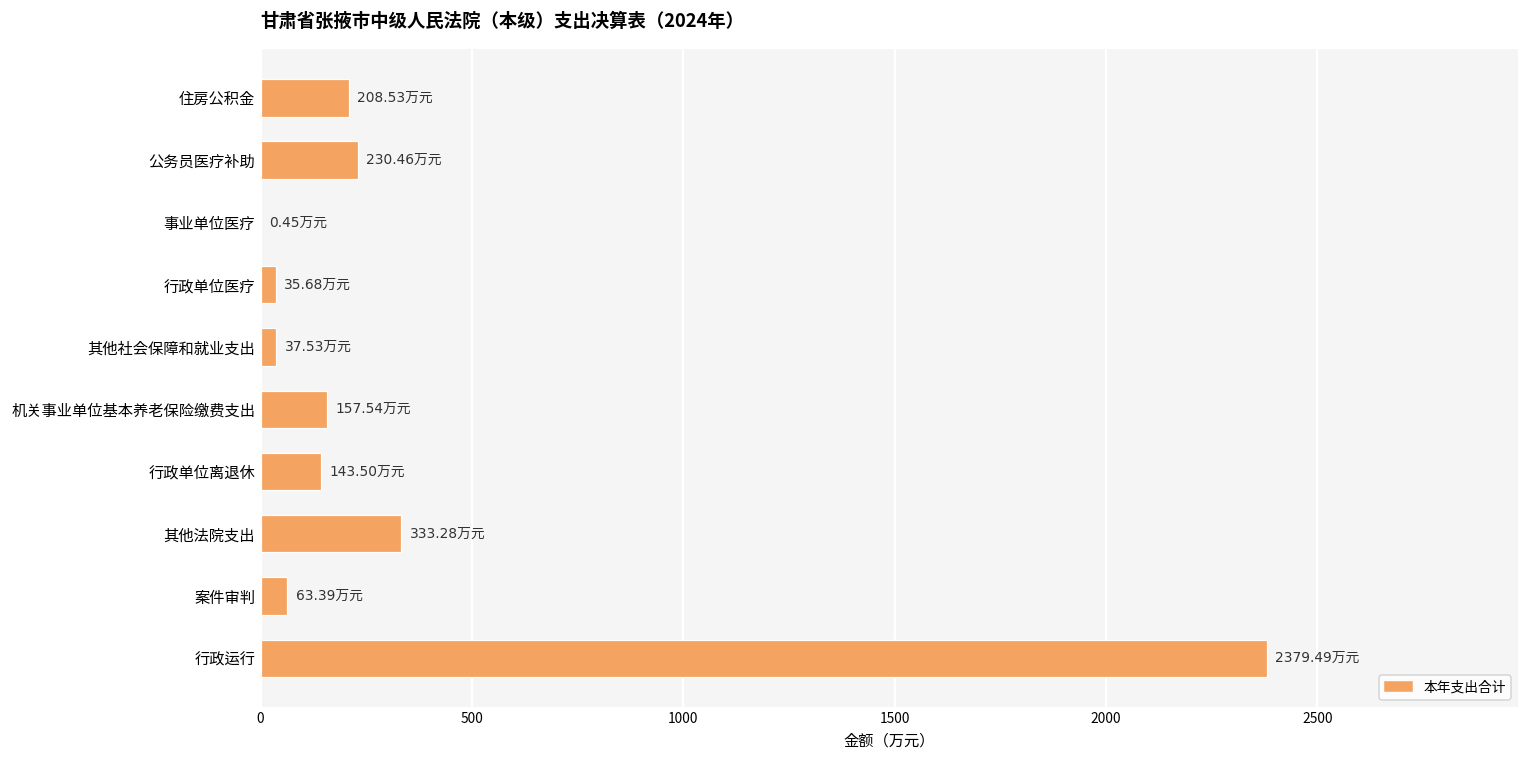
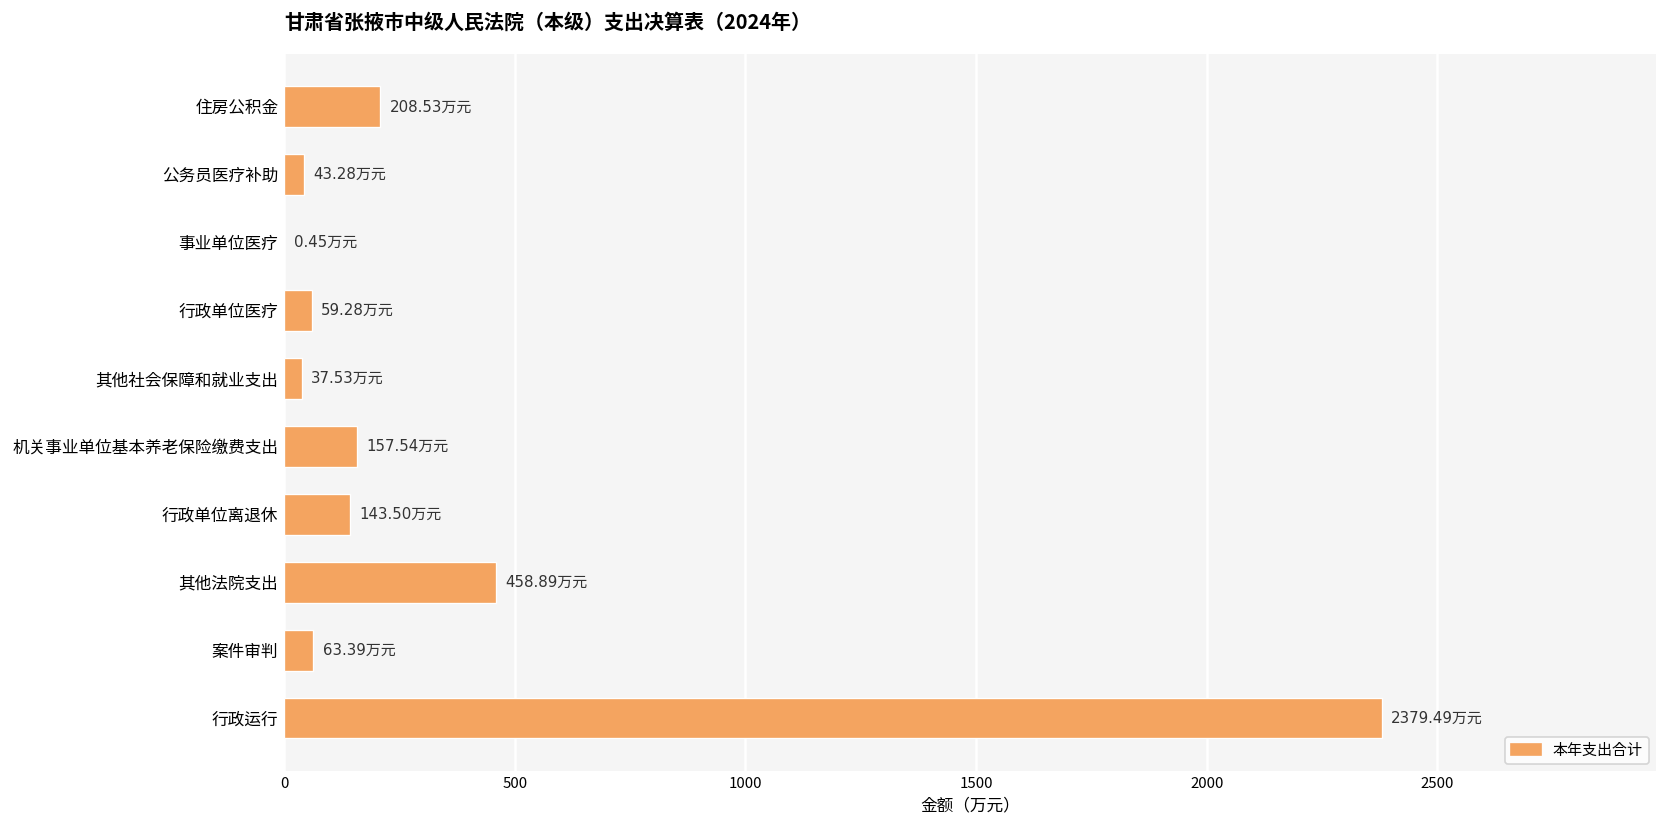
公务员医疗补助: 230.46 -> 43.28
行政单位医疗: 35.68 -> 59.28
其他法院支出: 333.28 -> 458.89
